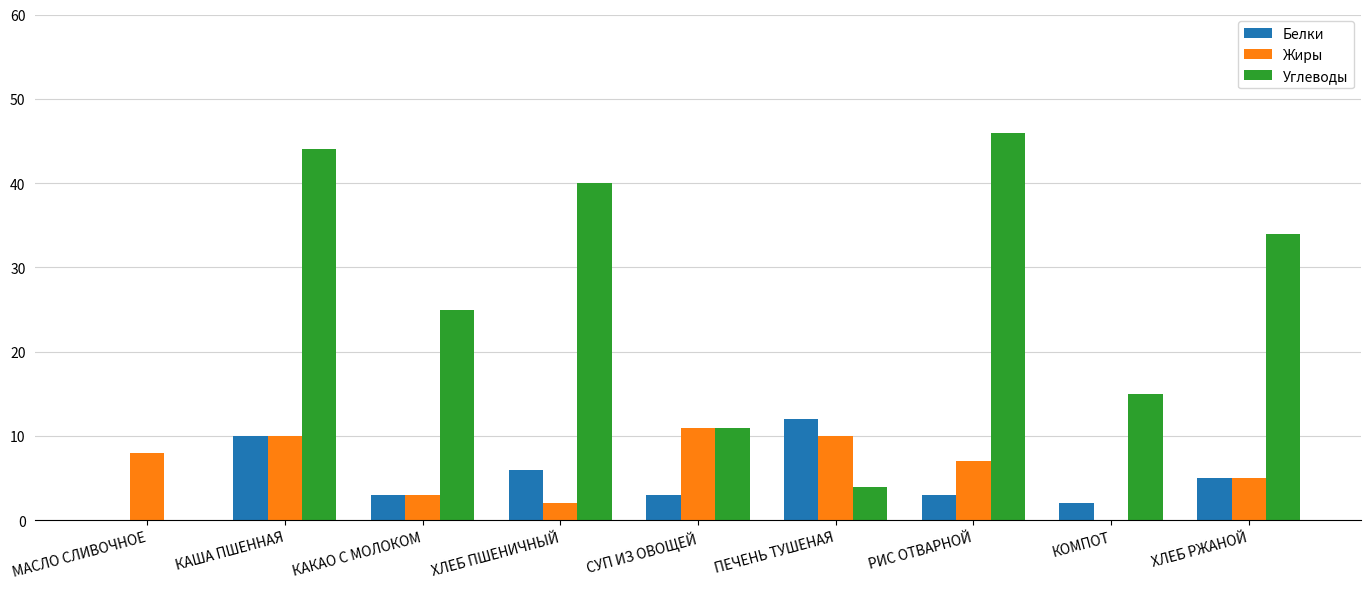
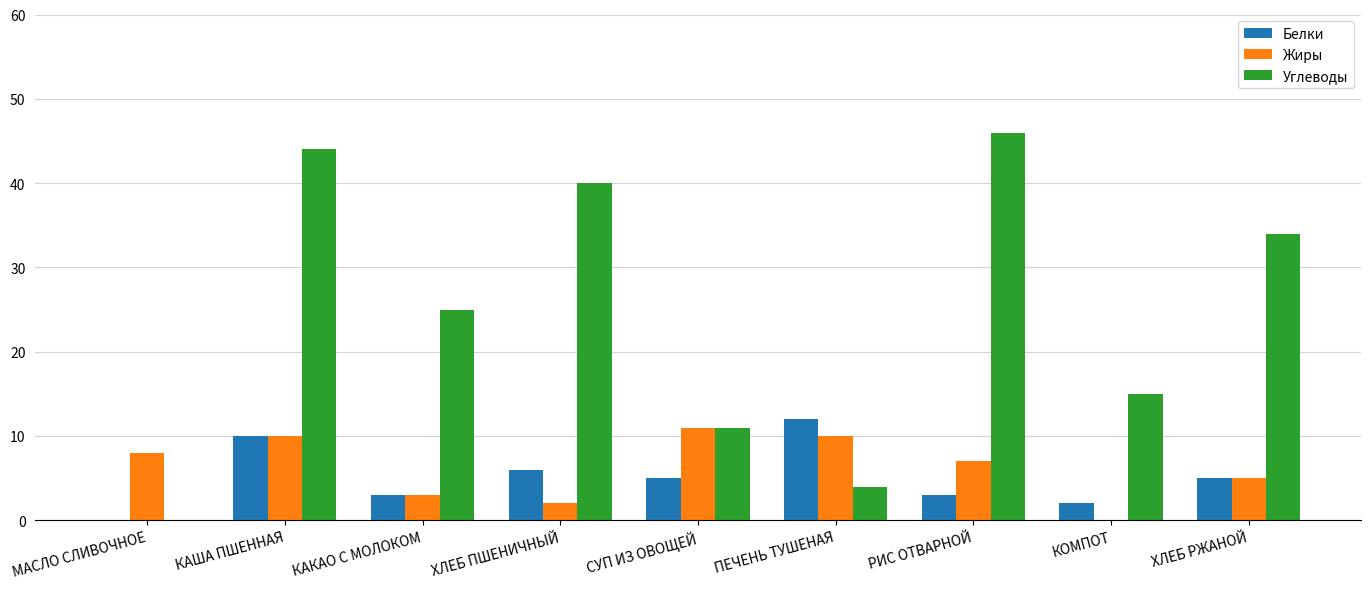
Белки, СУП ИЗ ОВОЩЕЙ: 3 -> 5
